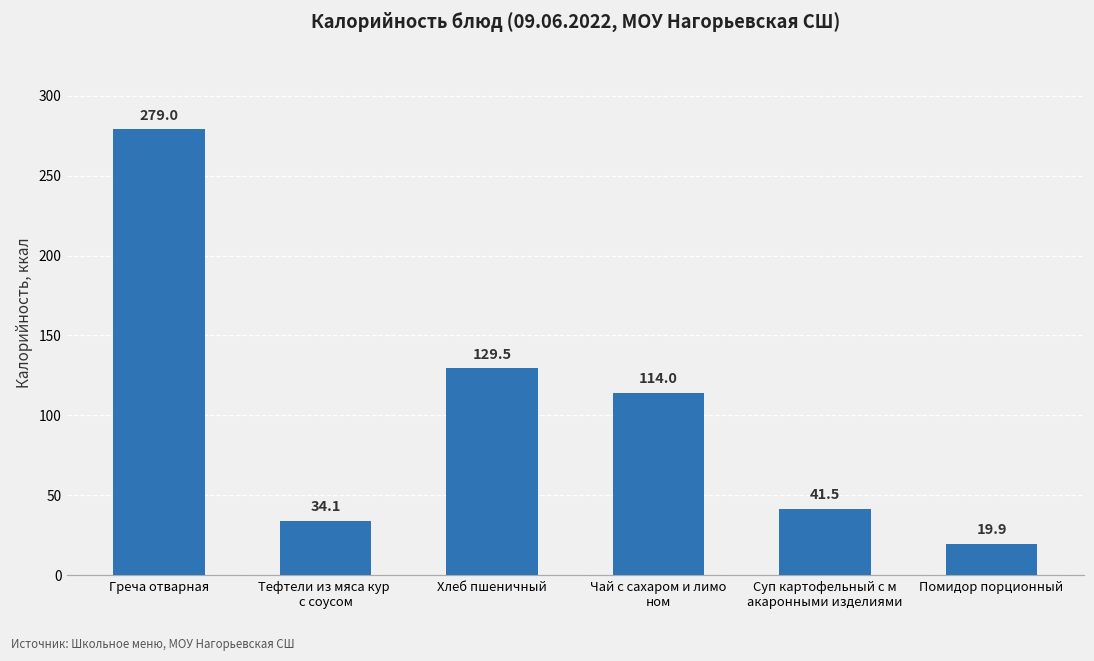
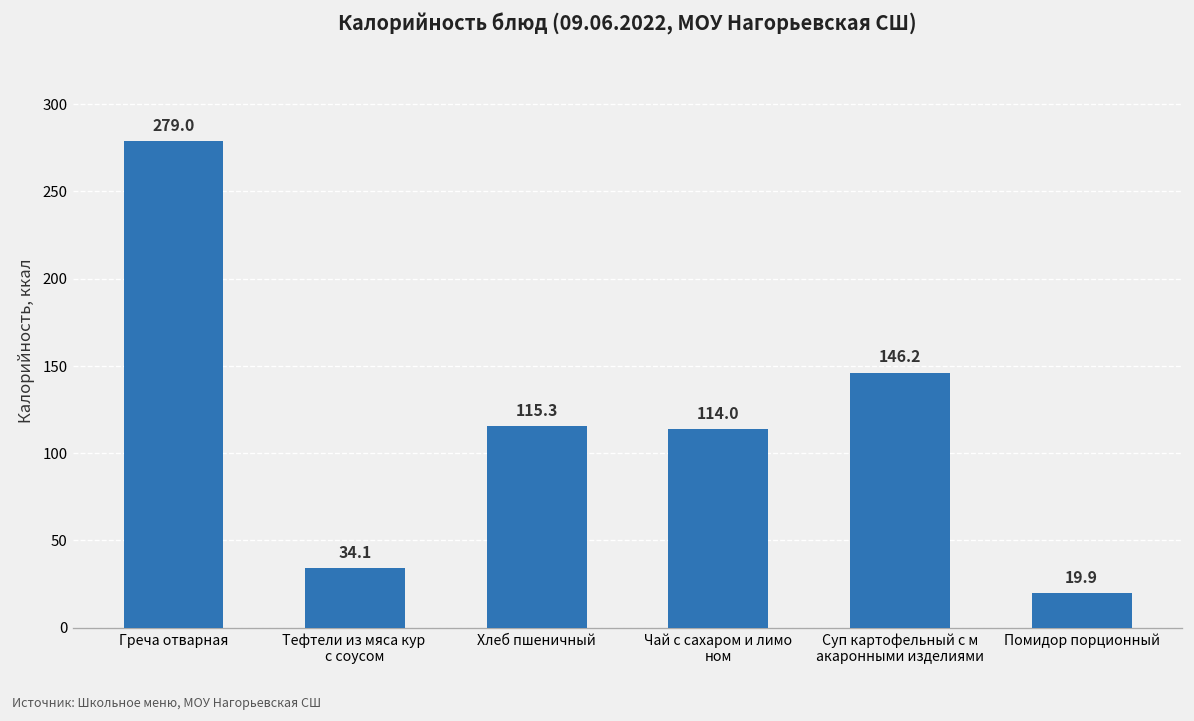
Хлеб пшеничный: 129.5 -> 115.3
Суп картофельный с м акаронными изделиями: 41.5 -> 146.2
